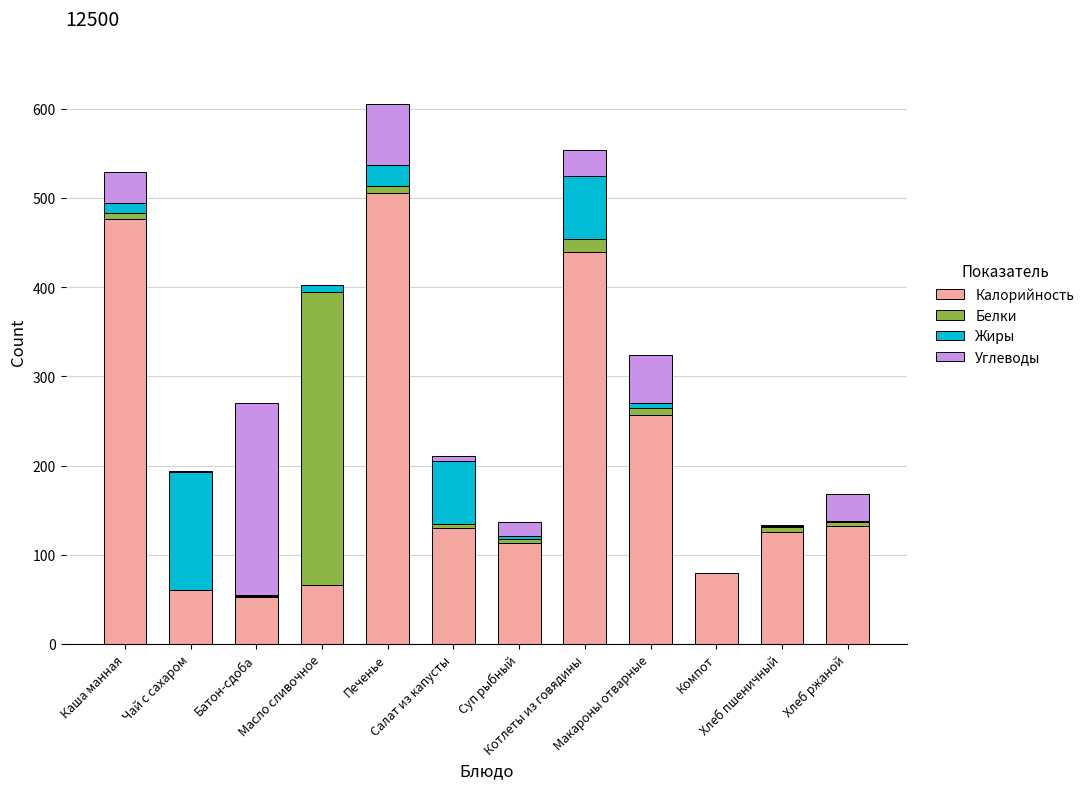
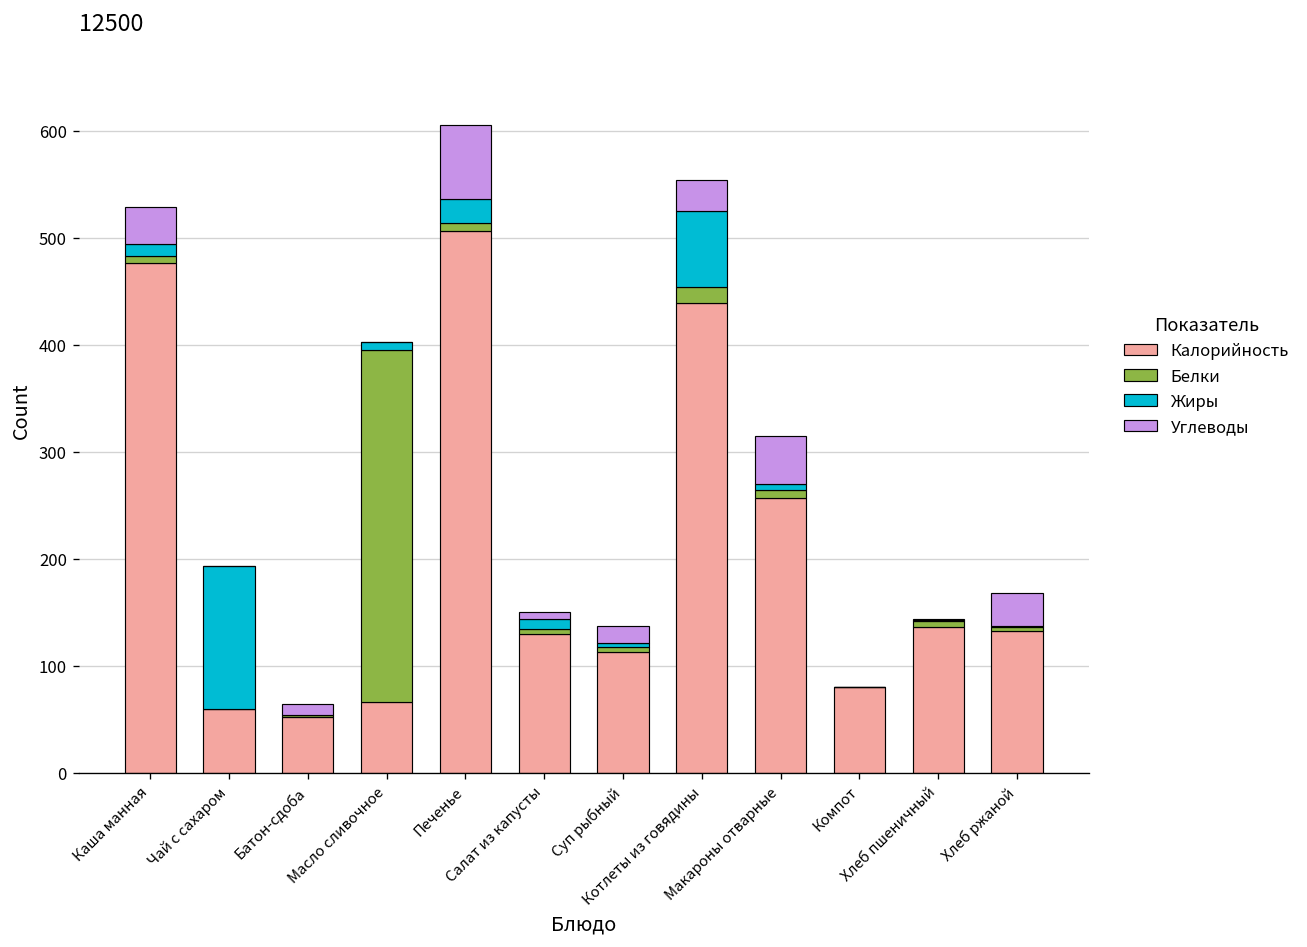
Углеводы, Батон-сдоба: 220 -> 10
Жиры, Салат из капусты: 70 -> 10
Углеводы, Макароны отварные: 54 -> 45
Калорийность, Хлеб пшеничный: 130 -> 140
